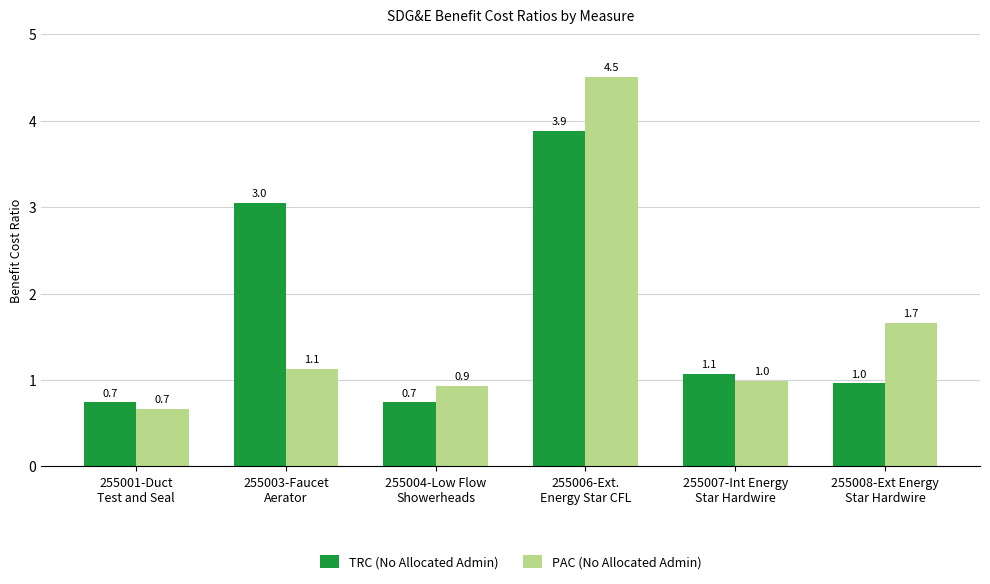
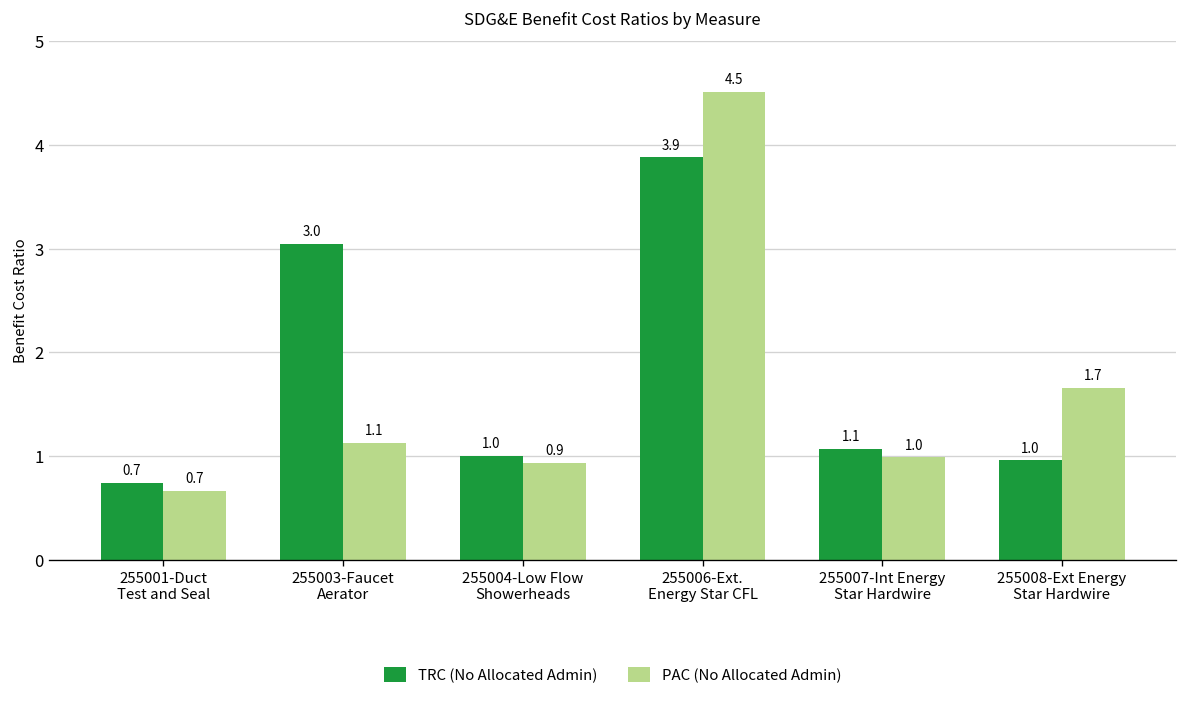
TRC (No Allocated Admin), 255004-Low Flow Showerheads: 0.7 -> 1.0
